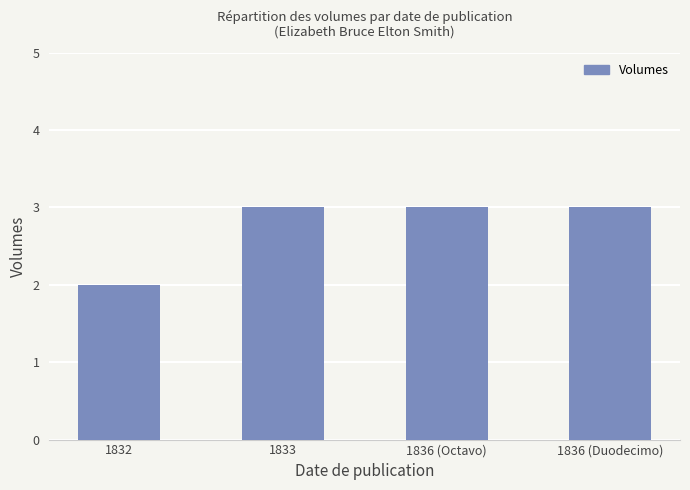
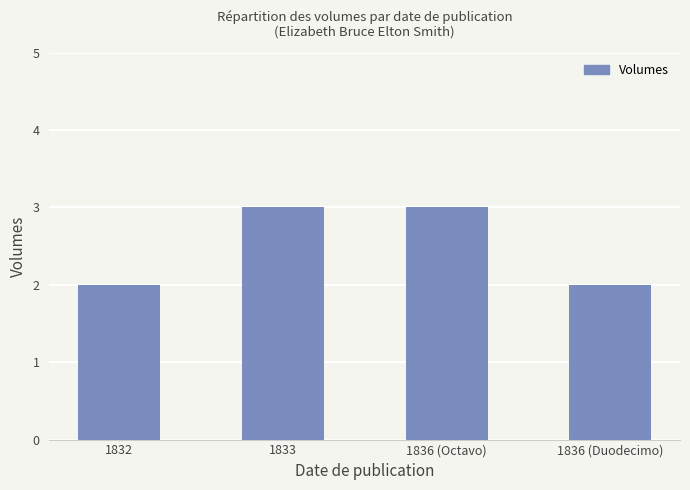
1836 (Duodecimo): 3 -> 2
